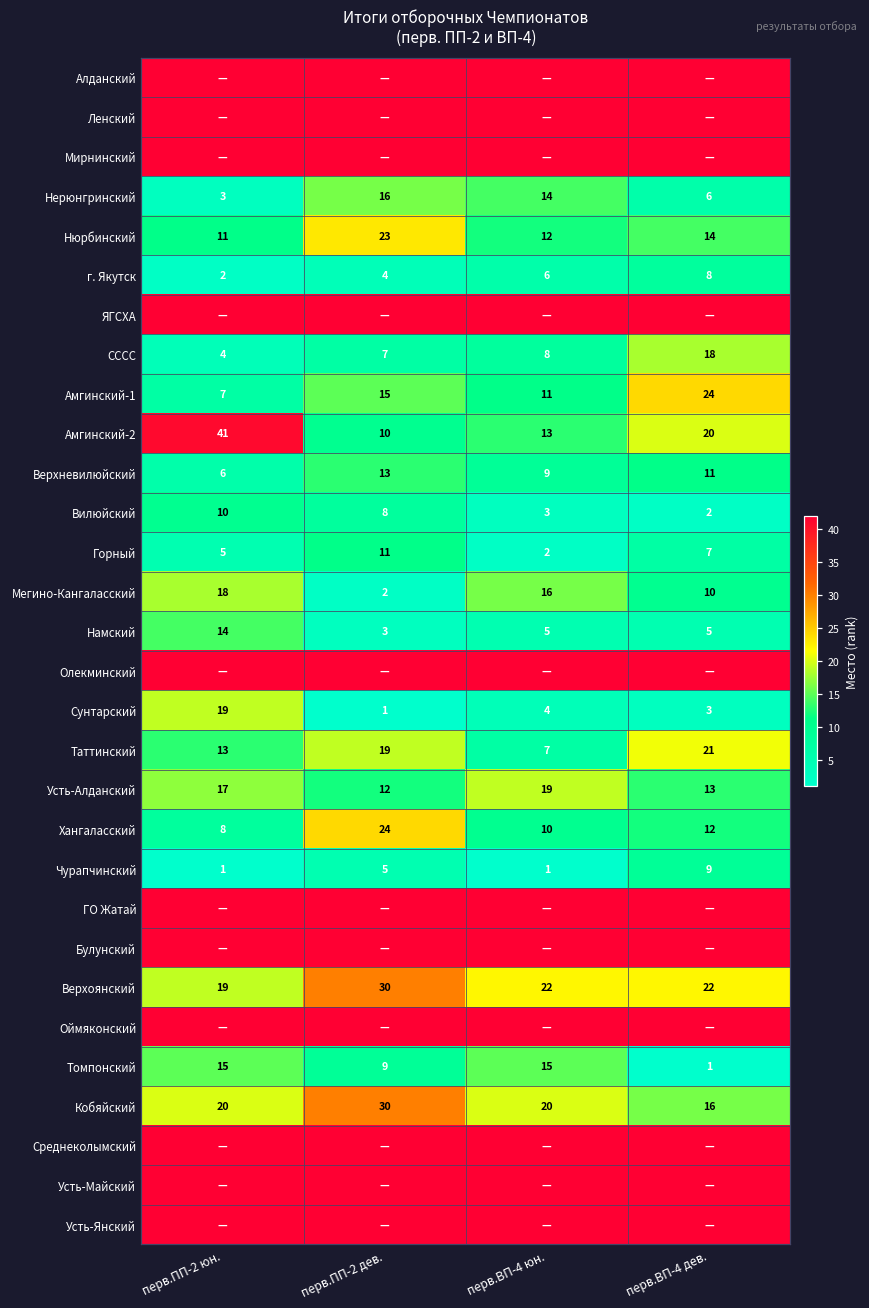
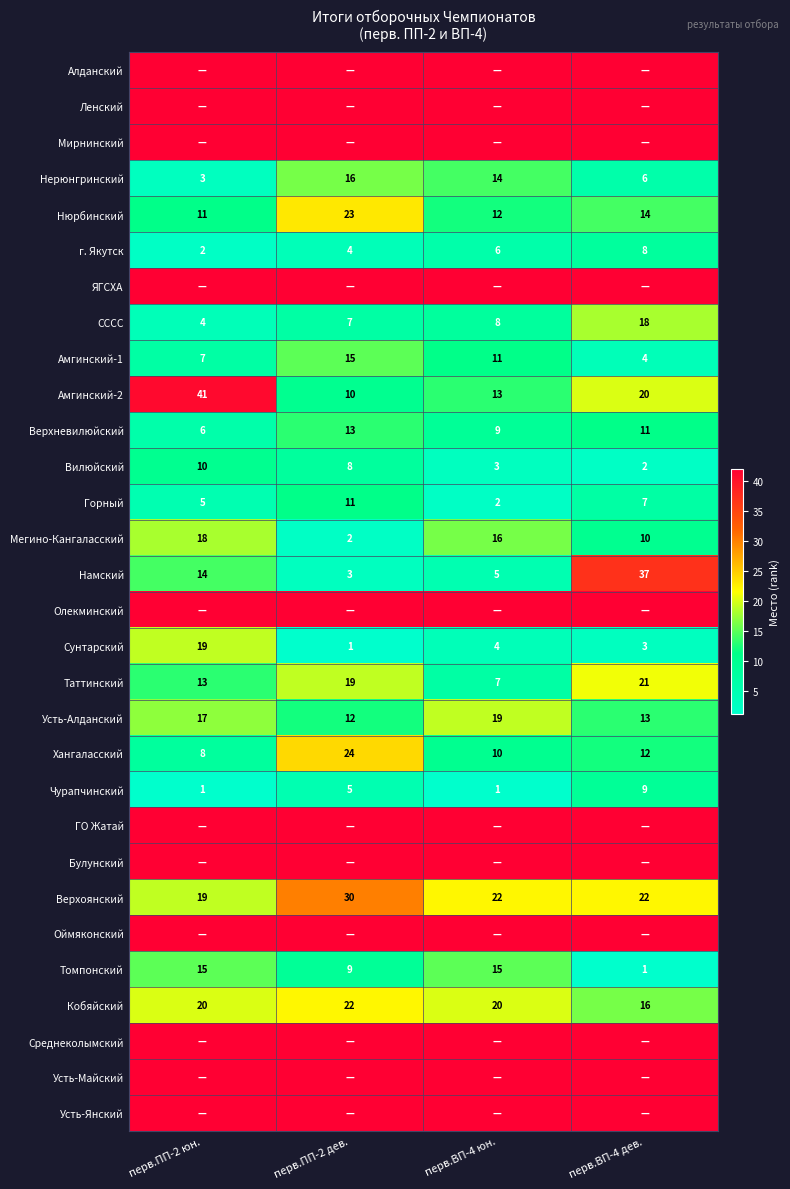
Амгинский-1, перв.ВП-4 дев.: 24 -> 4
Намский, перв.ВП-4 дев.: 5 -> 37
Кобяйский, перв.ПП-2 дев.: 30 -> 22
